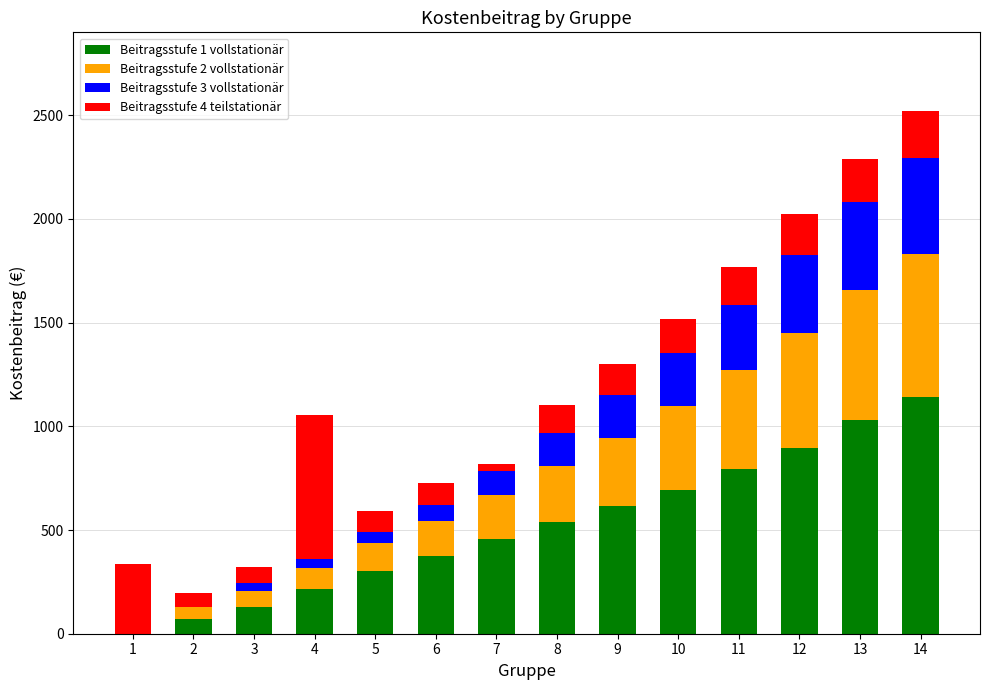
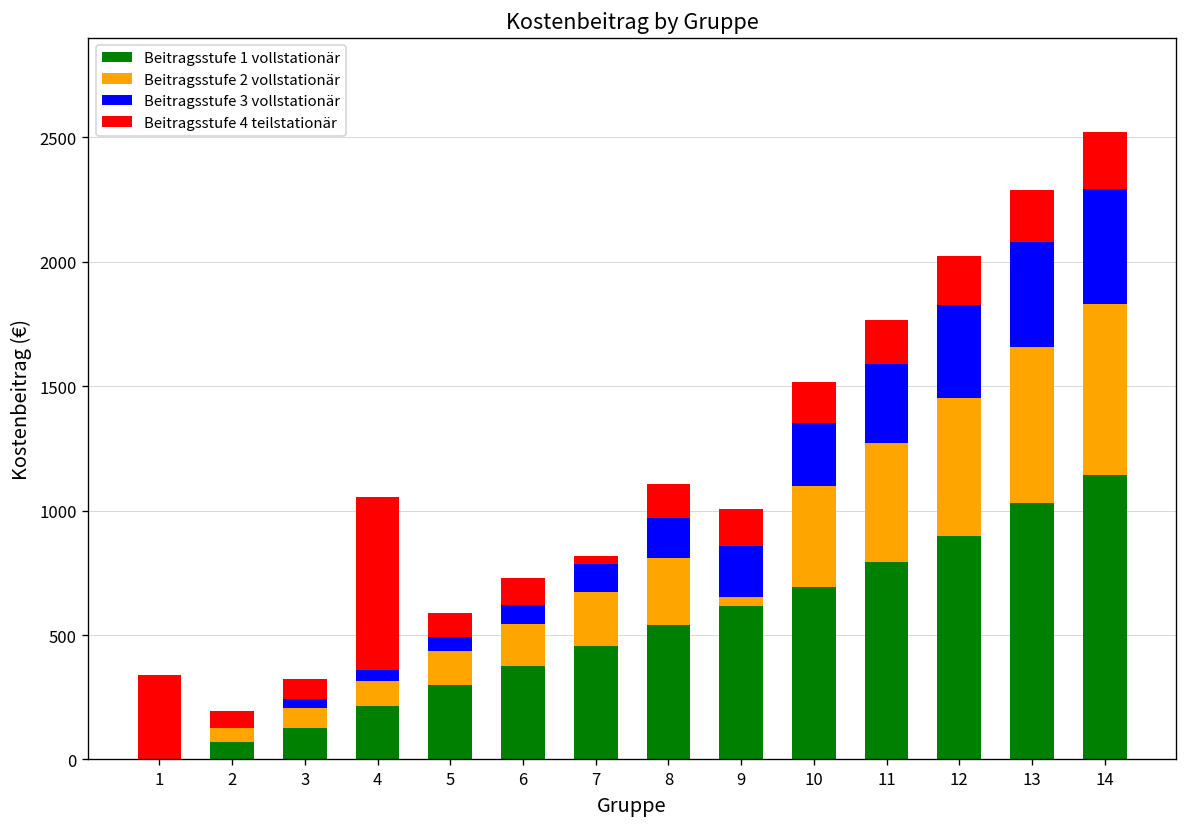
Beitragsstufe 2 vollstationär, 9: 330 -> 40
